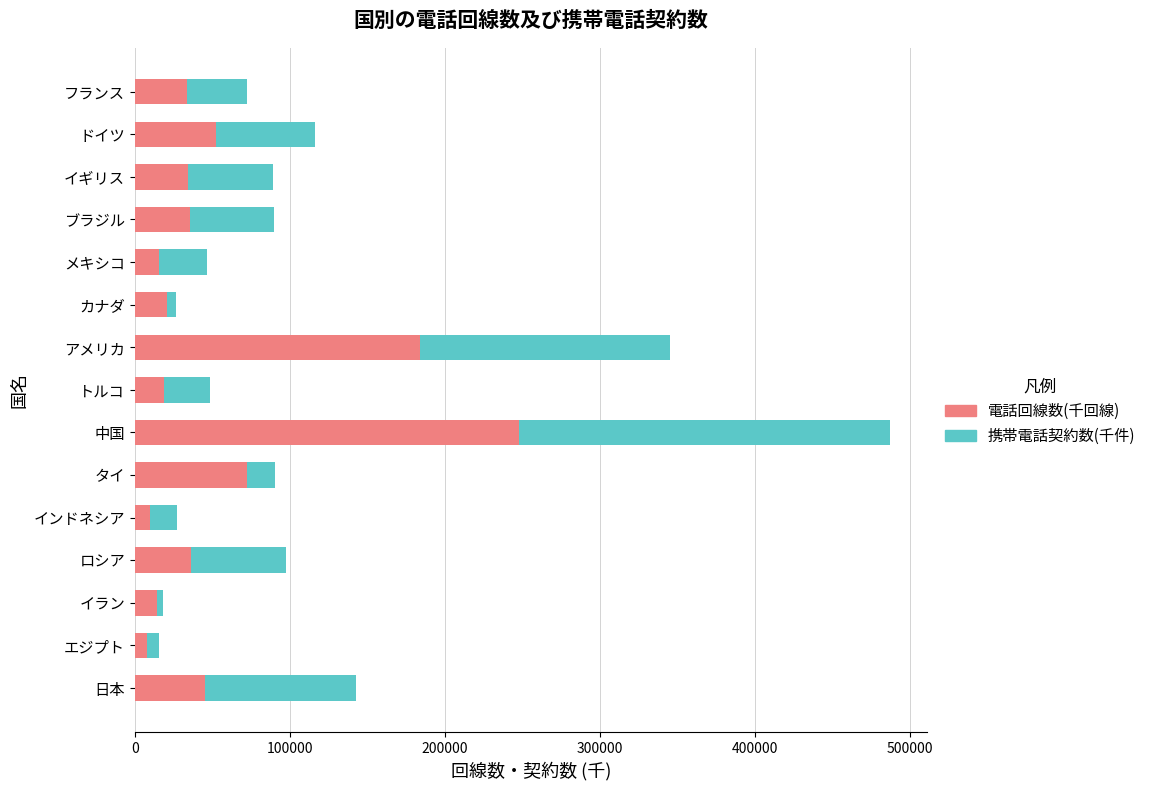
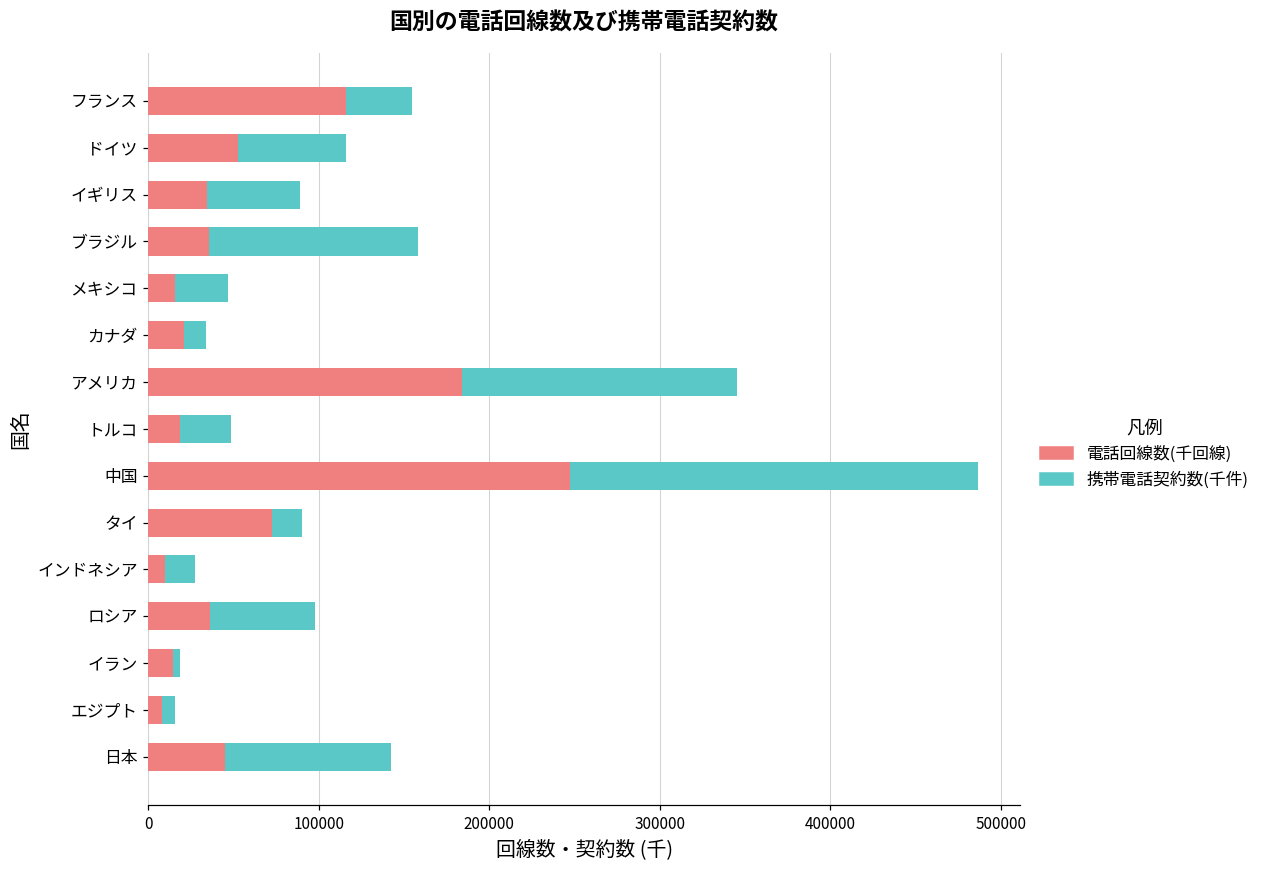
電話回線数(千回線), フランス: 34000 -> 116000
携帯電話契約数(千件), ブラジル: 55000 -> 123000
携帯電話契約数(千件), カナダ: 6000 -> 13000
